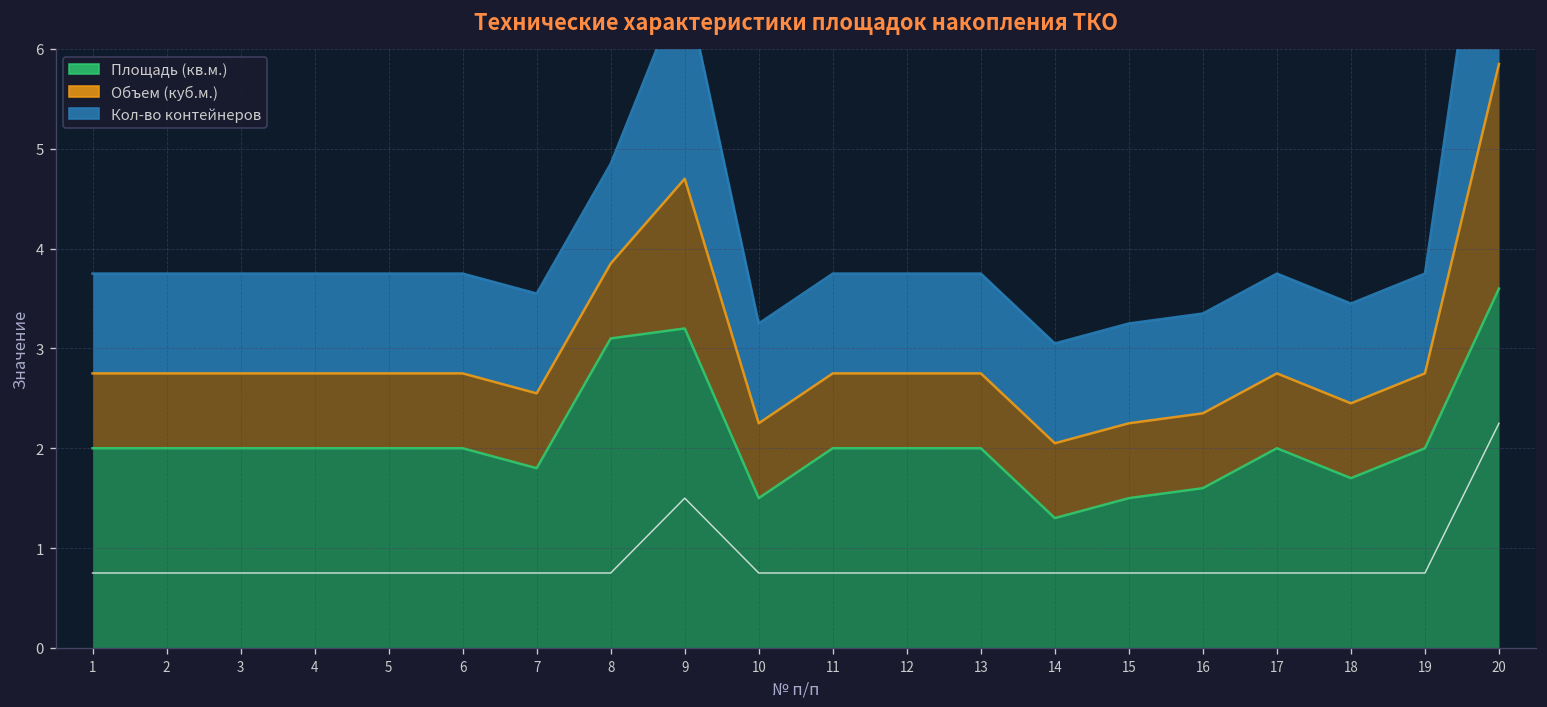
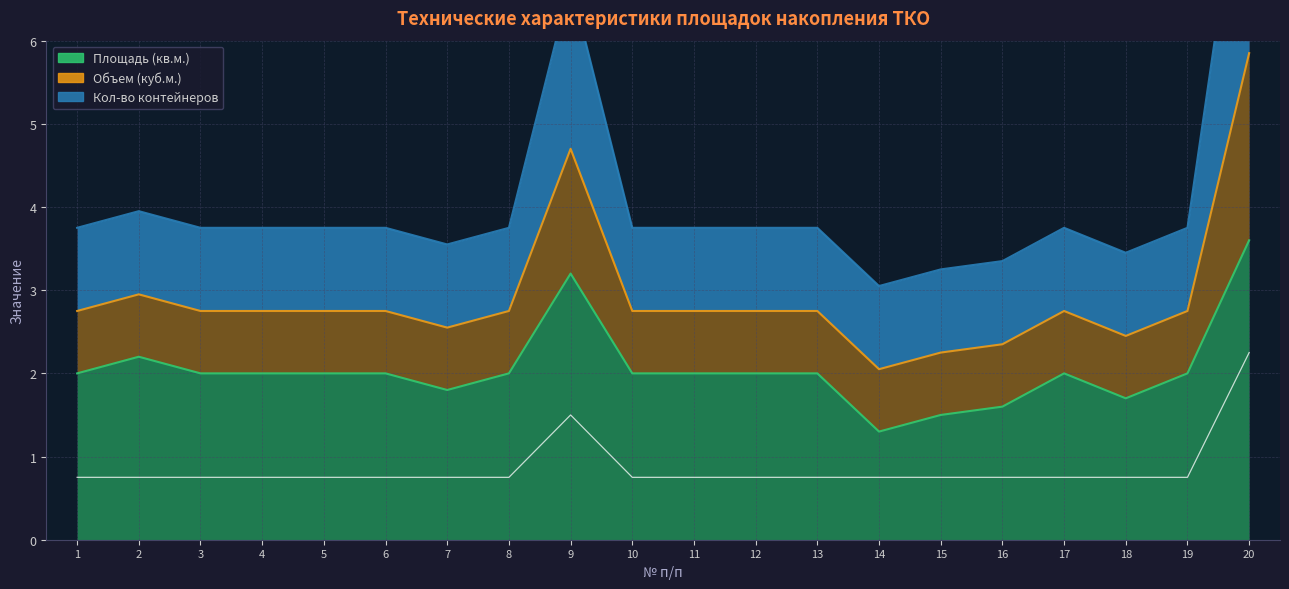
Площадь (кв.м.), 2: 2.0 -> 2.2
Площадь (кв.м.), 8: 3.1 -> 2.0
Площадь (кв.м.), 10: 1.5 -> 2.0
